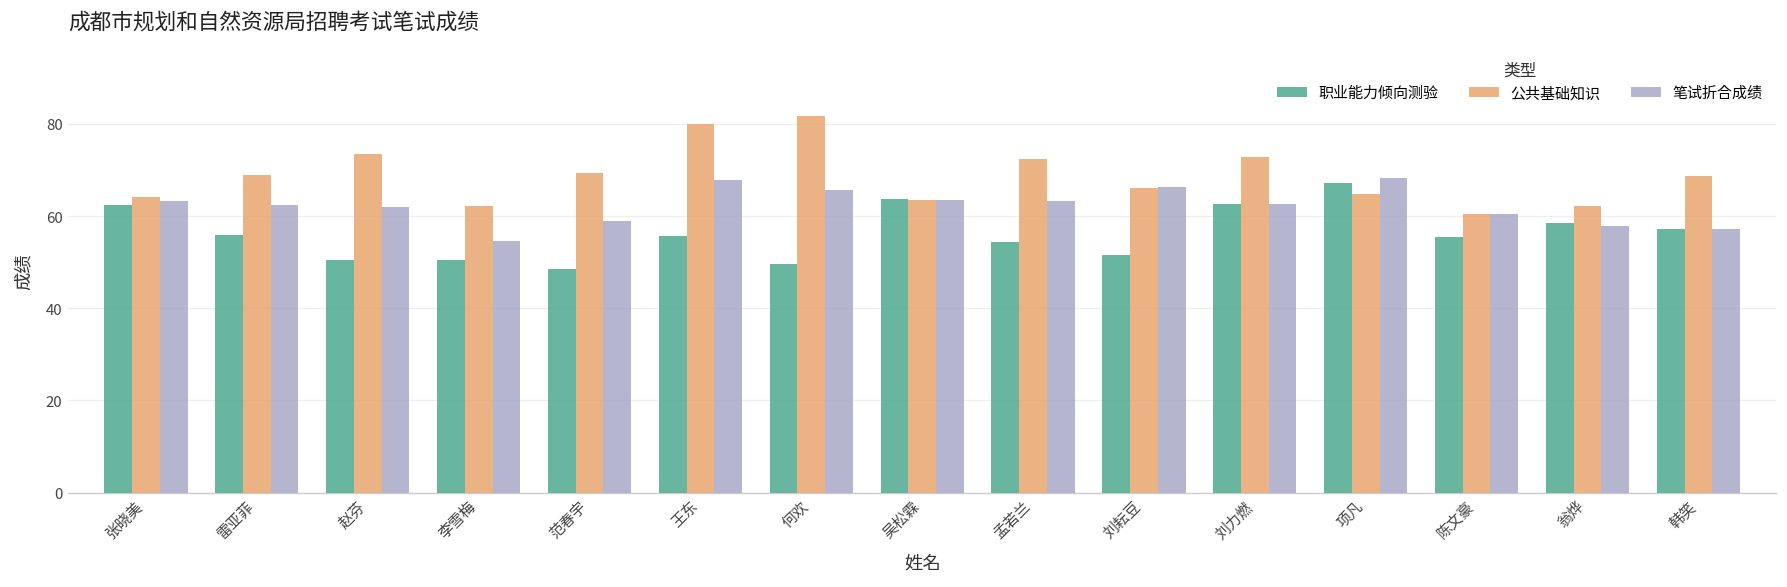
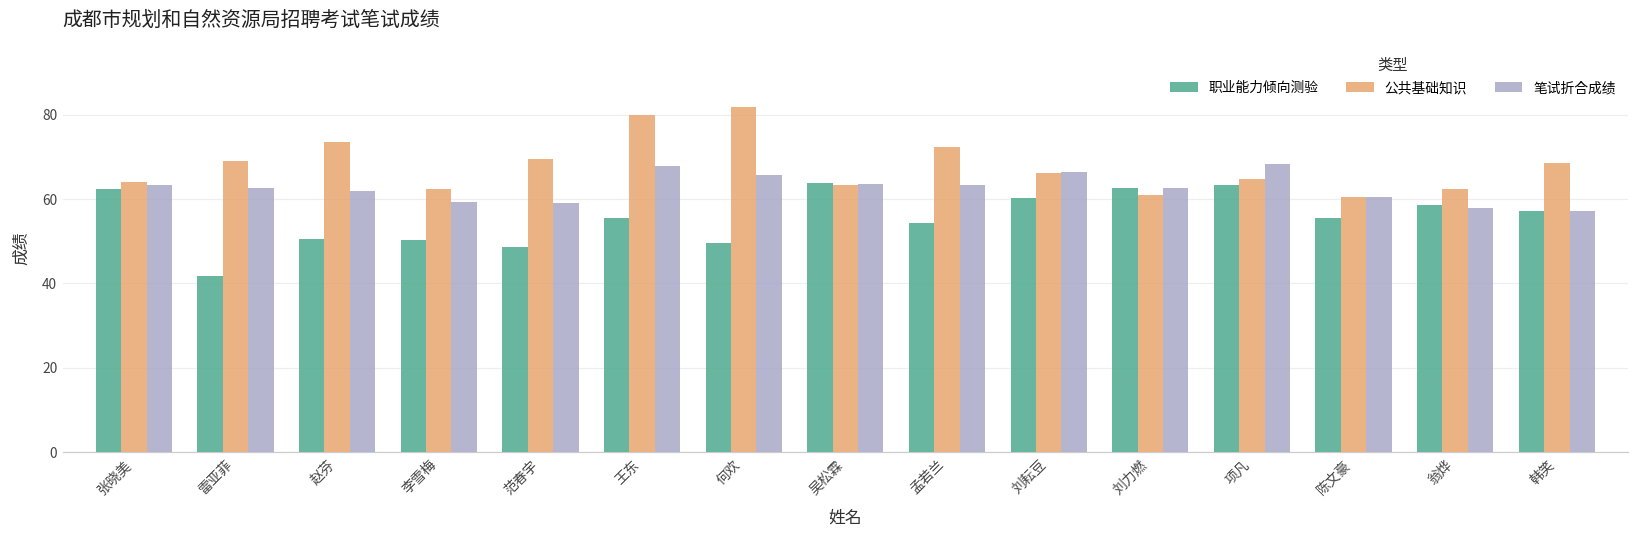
职业能力倾向测验, 雷亚菲: 56 -> 42
笔试折合成绩, 李雪梅: 55 -> 59
职业能力倾向测验, 刘耘豆: 52 -> 60
公共基础知识, 刘力燃: 73 -> 61
职业能力倾向测验, 项凡: 67 -> 63
